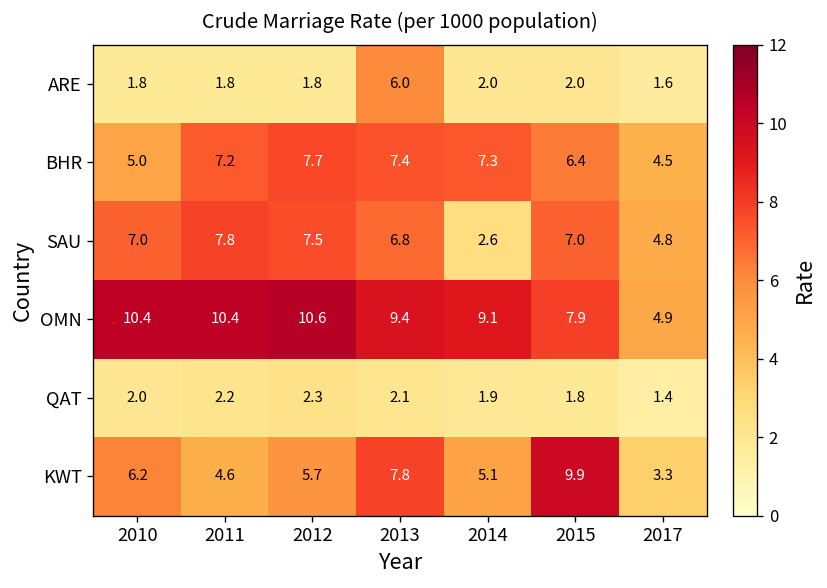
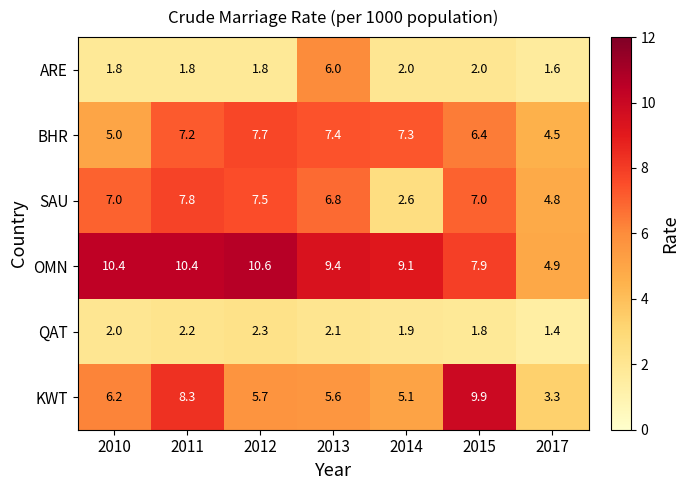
KWT, 2011: 4.6 -> 8.3
KWT, 2013: 7.8 -> 5.6
